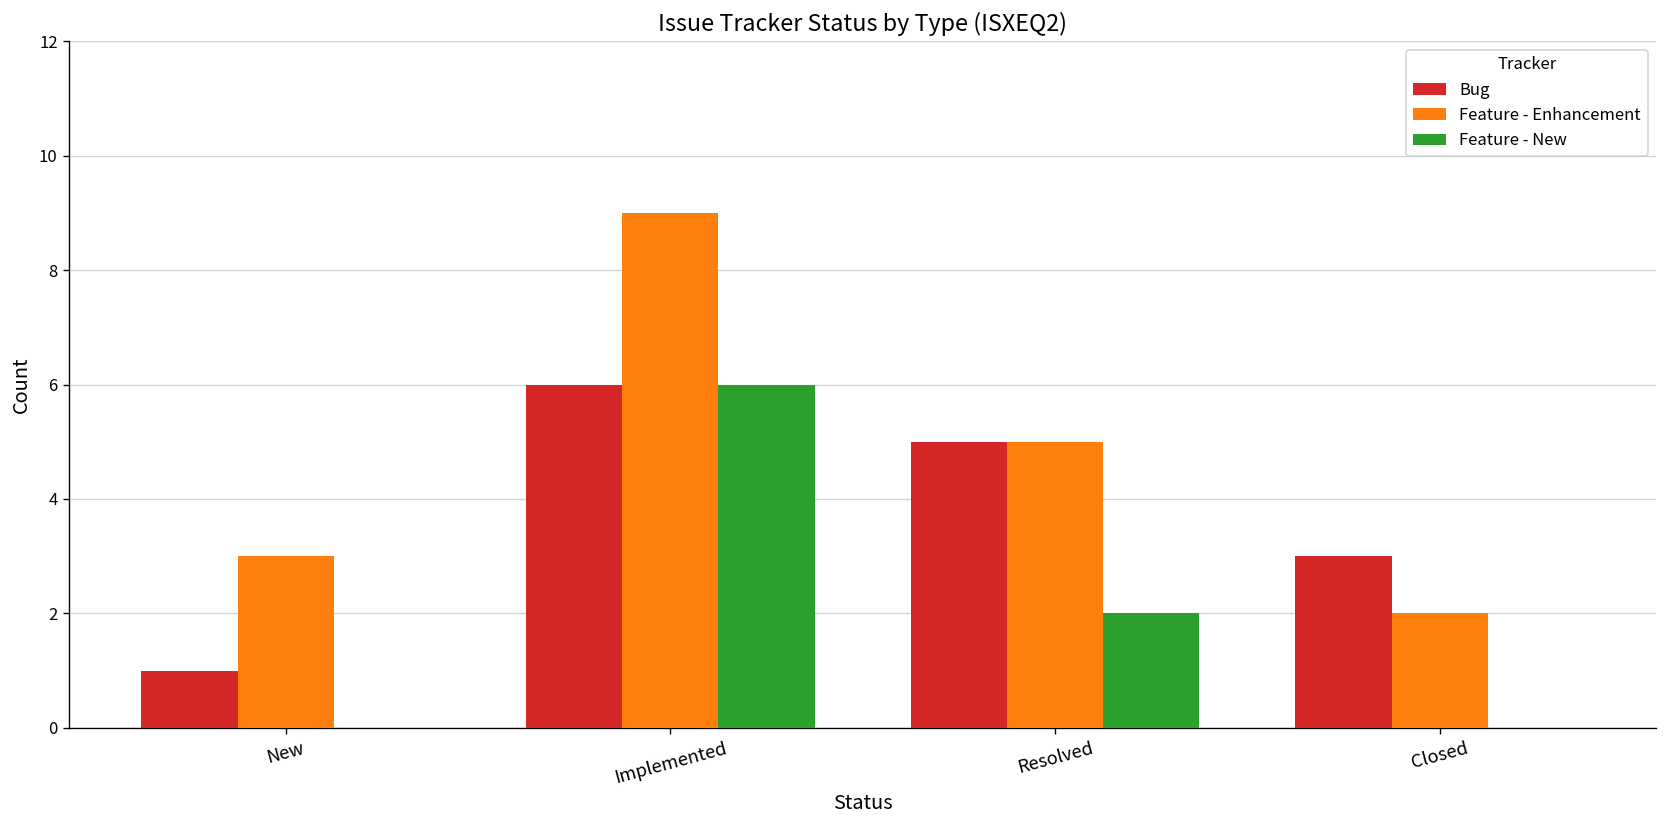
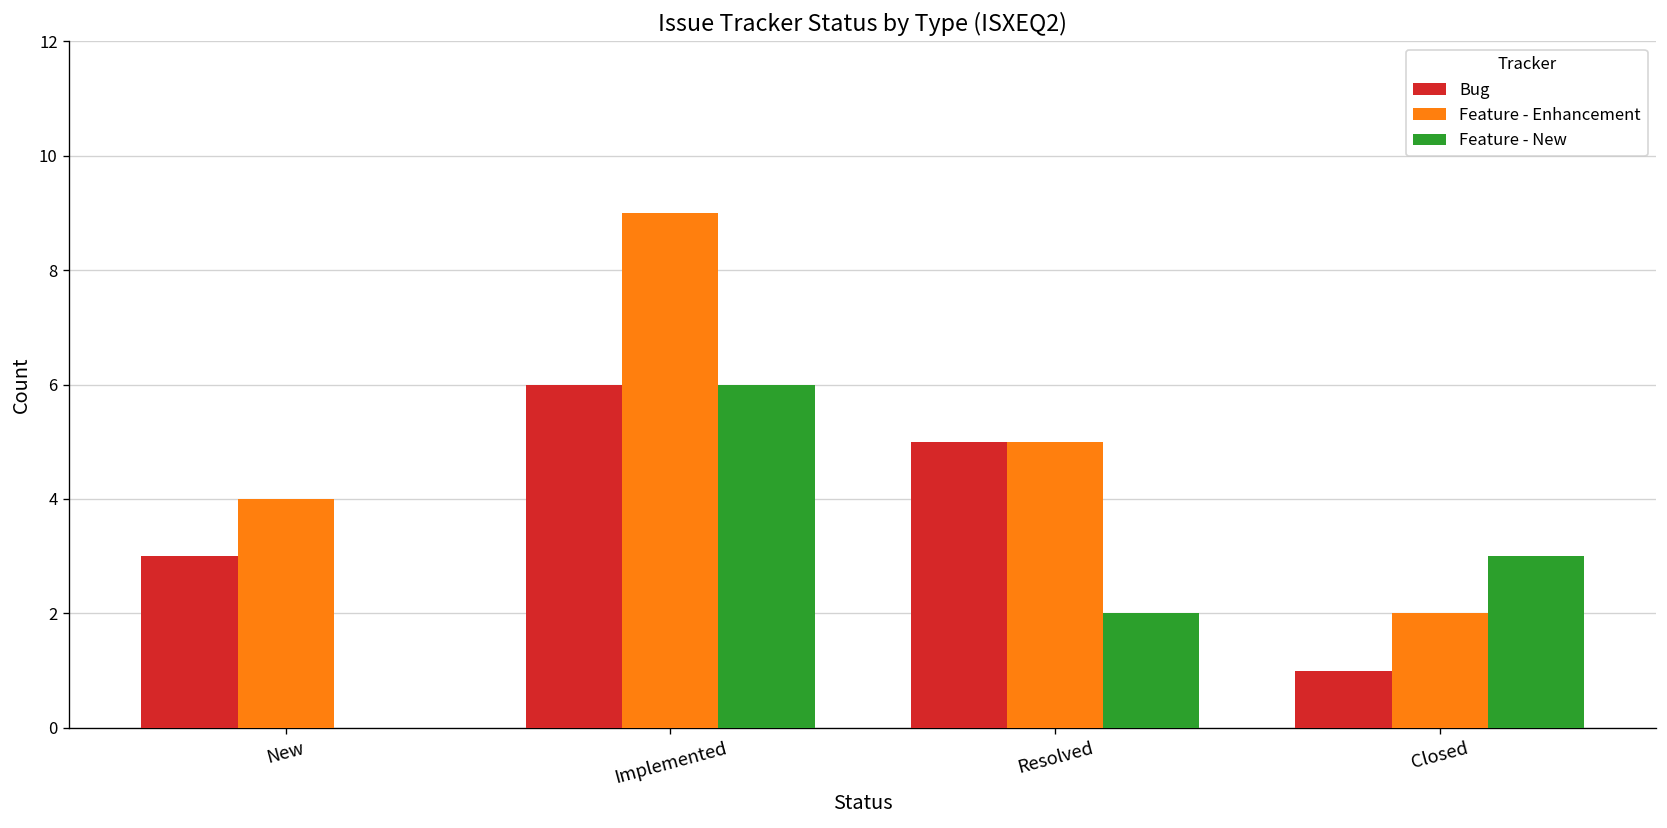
Bug, New: 1 -> 3
Feature - Enhancement, New: 3 -> 4
Bug, Closed: 3 -> 1
Feature - New, Closed: 0 -> 3
